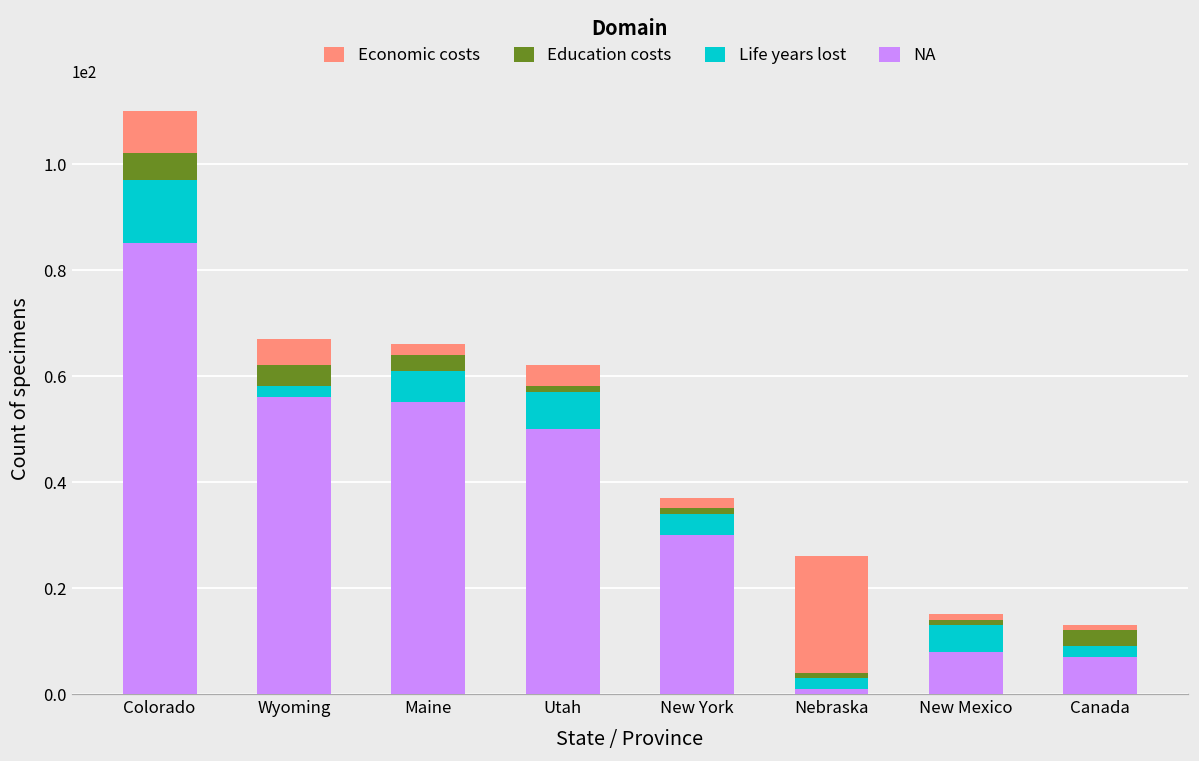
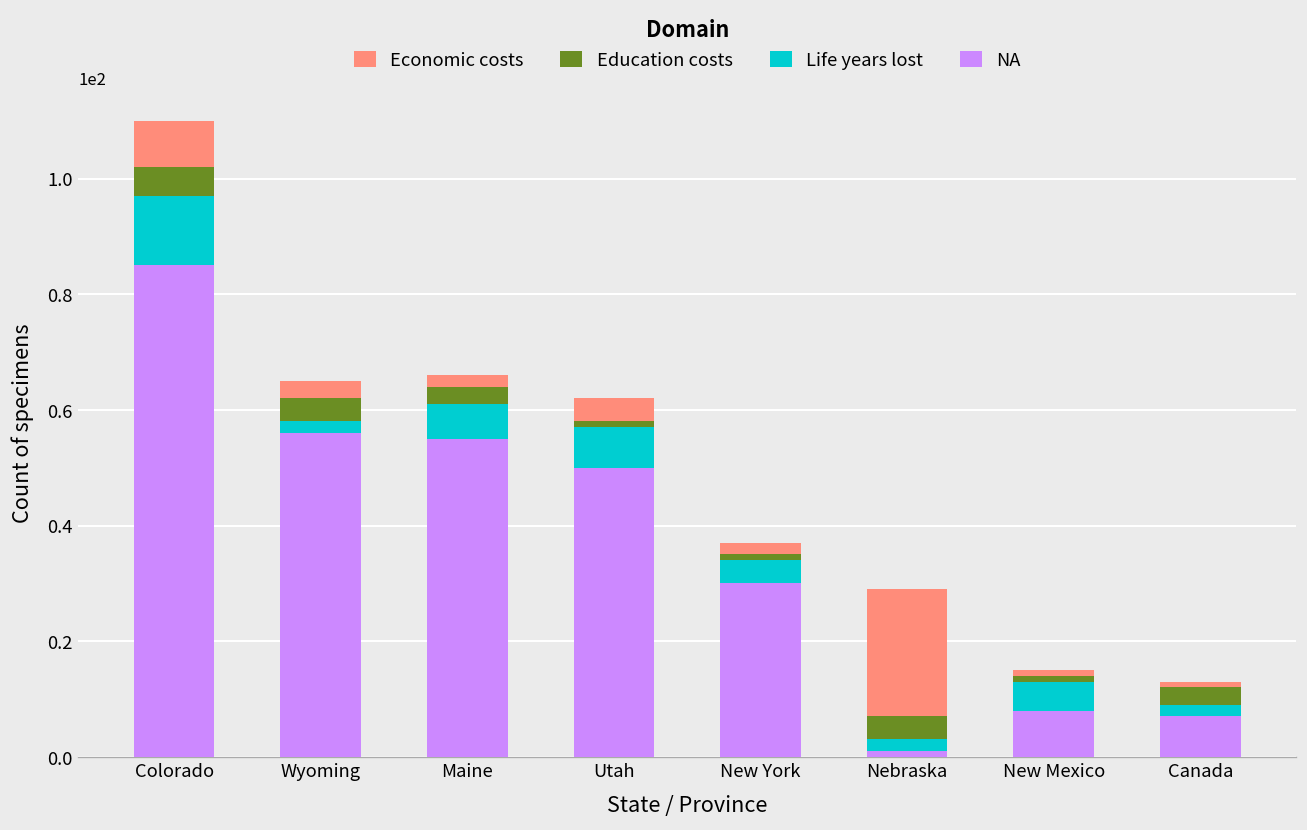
Economic costs, Wyoming: 5 -> 3
Education costs, Nebraska: 1 -> 4
